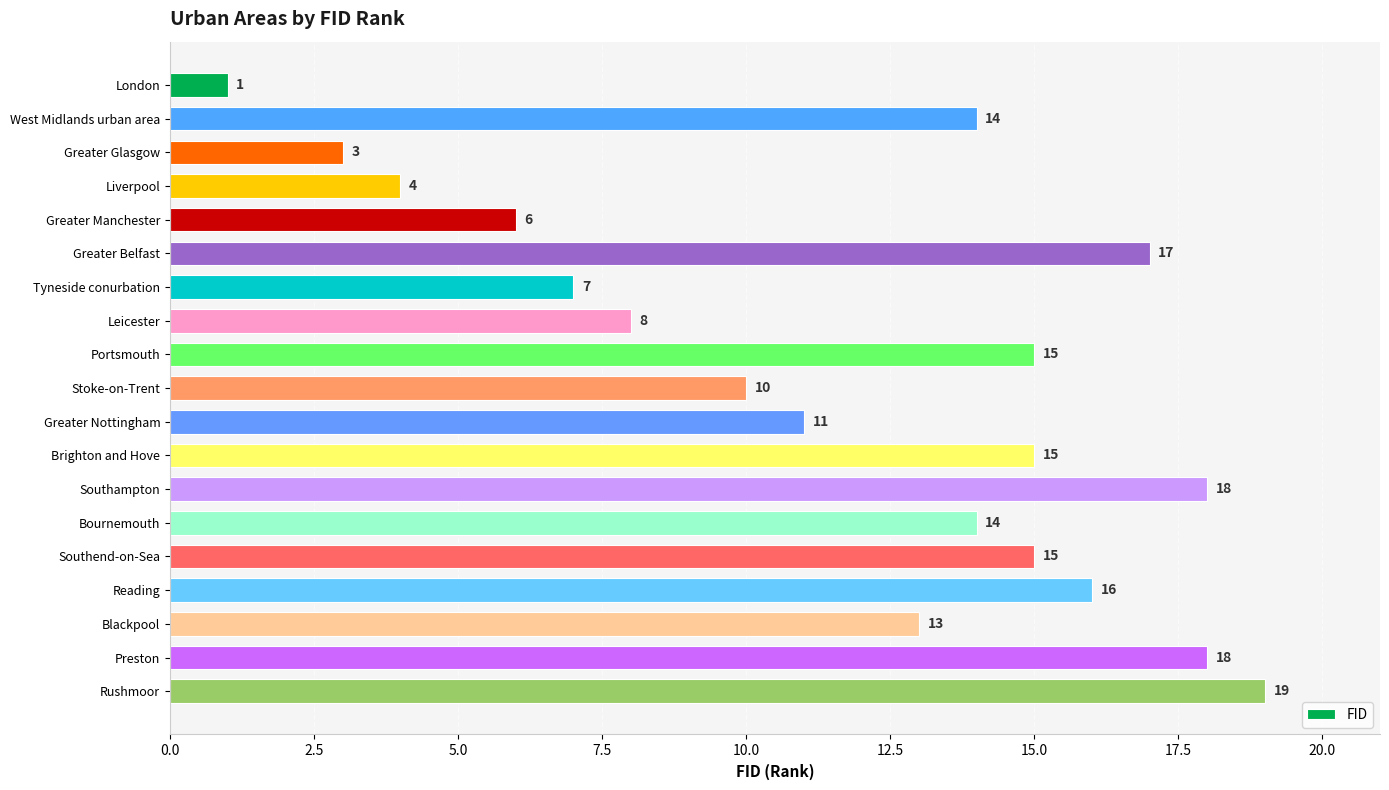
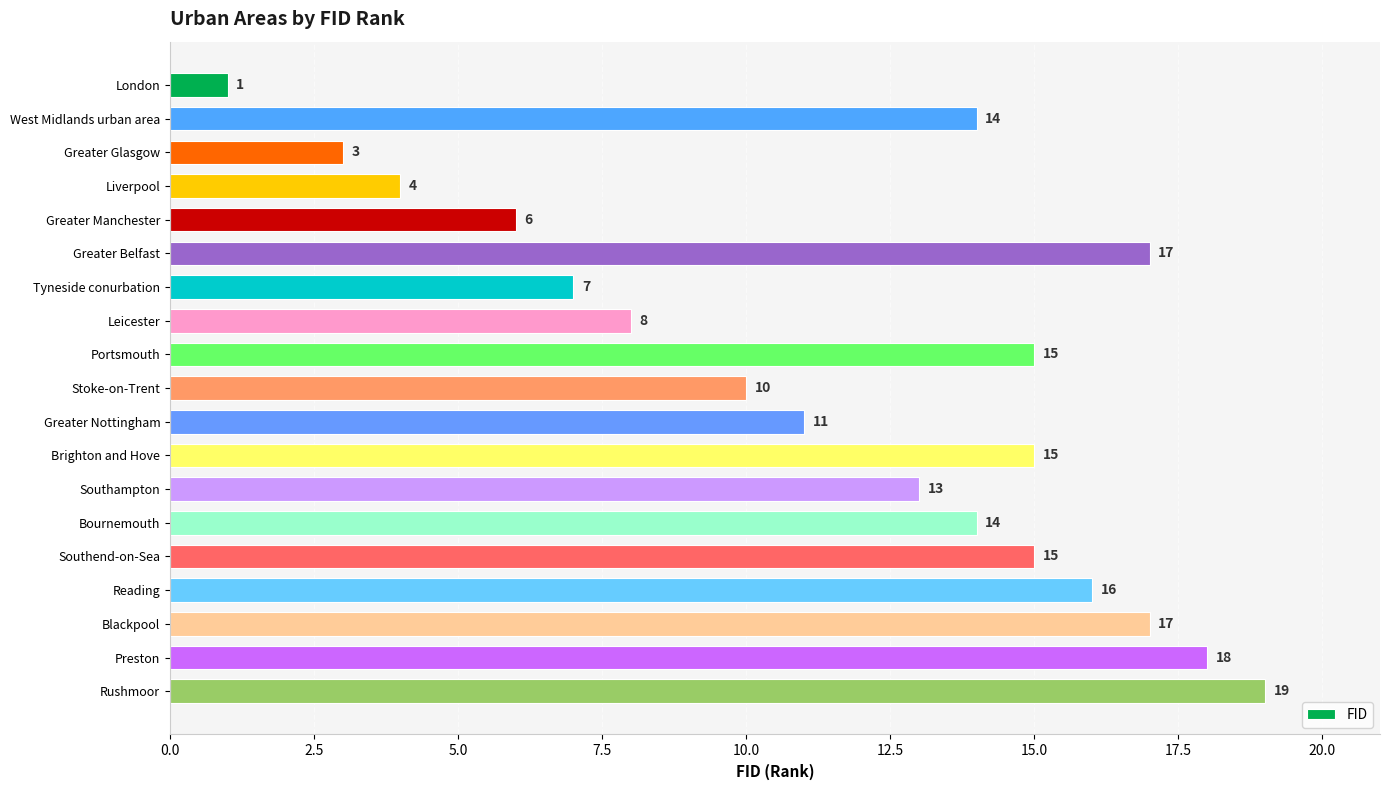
Southampton: 18 -> 13
Blackpool: 13 -> 17
